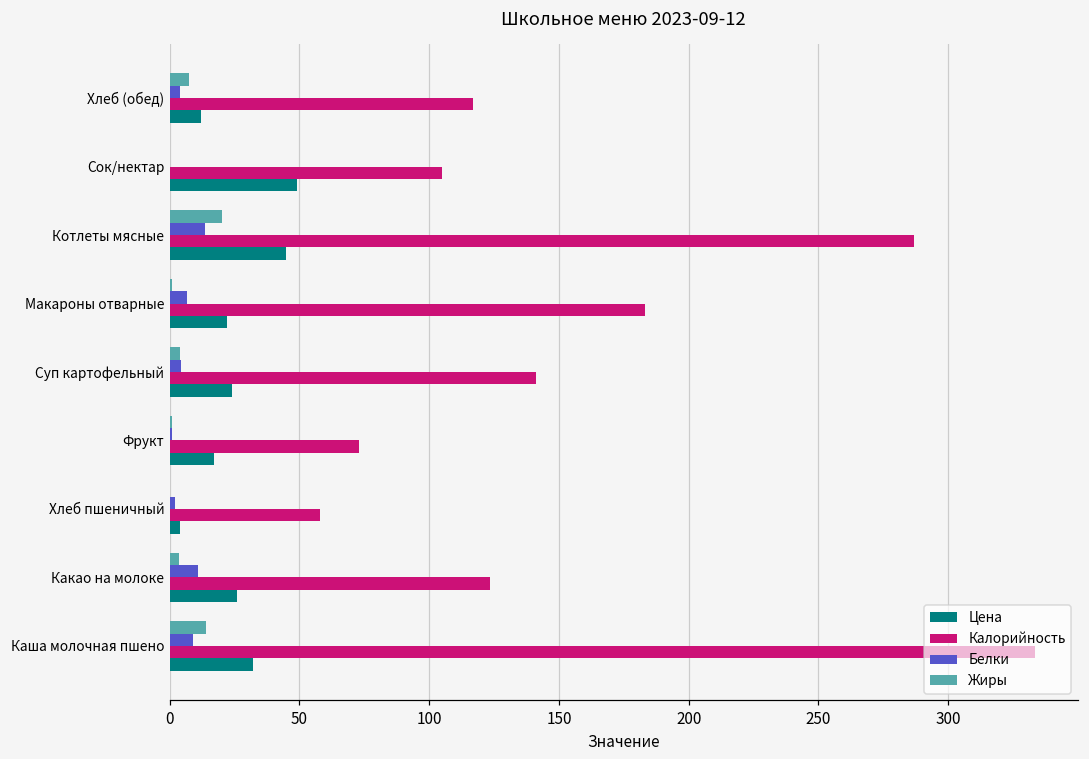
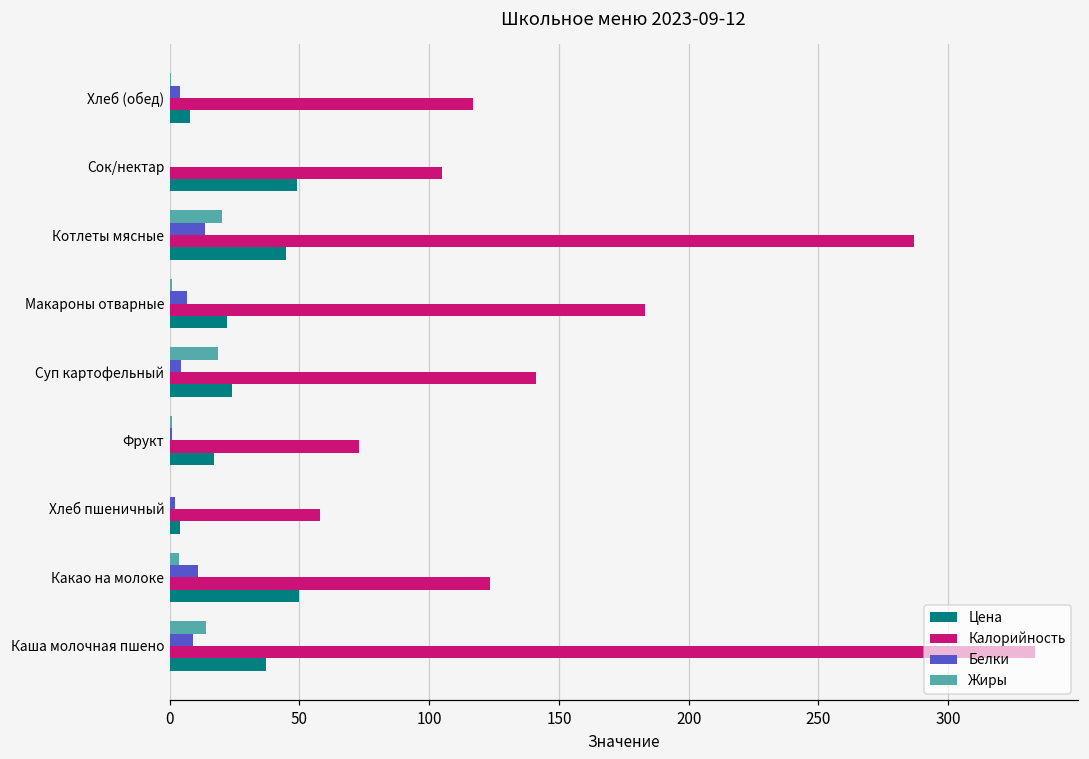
Жиры, Хлеб (обед): 8 -> 1
Цена, Хлеб (обед): 12 -> 8
Жиры, Суп картофельный: 4 -> 19
Цена, Какао на молоке: 26 -> 50
Цена, Каша молочная пшено: 32 -> 37
